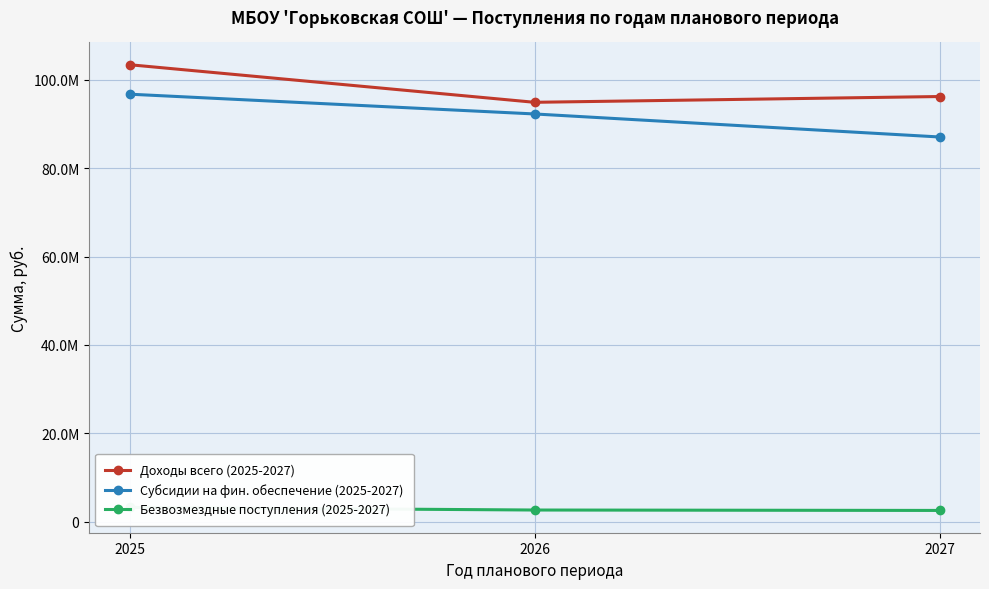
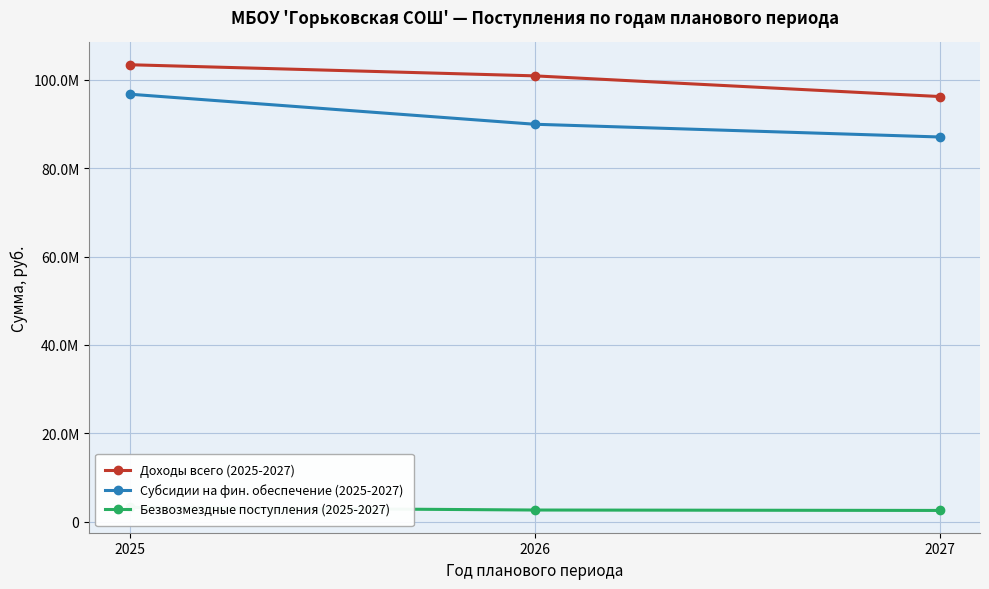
Доходы всего (2025-2027), 2026: 95000000 -> 101000000
Субсидии на фин. обеспечение (2025-2027), 2026: 92000000 -> 90000000
